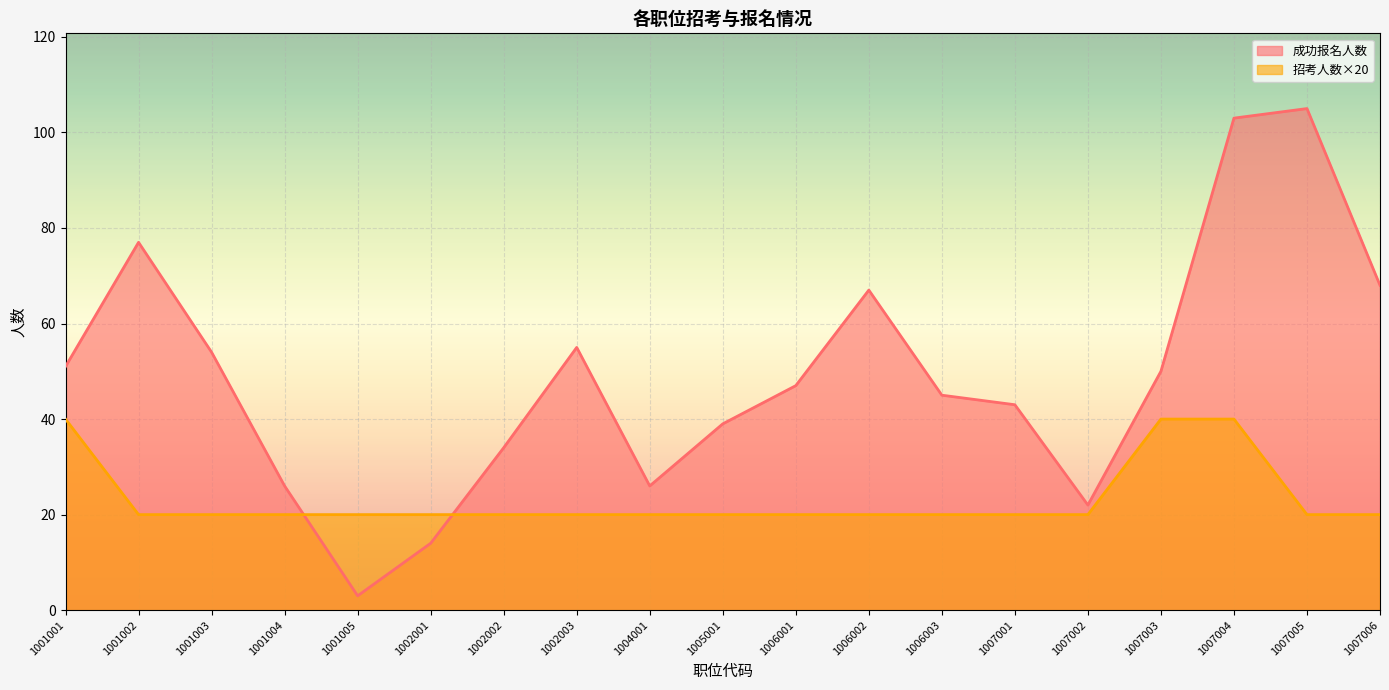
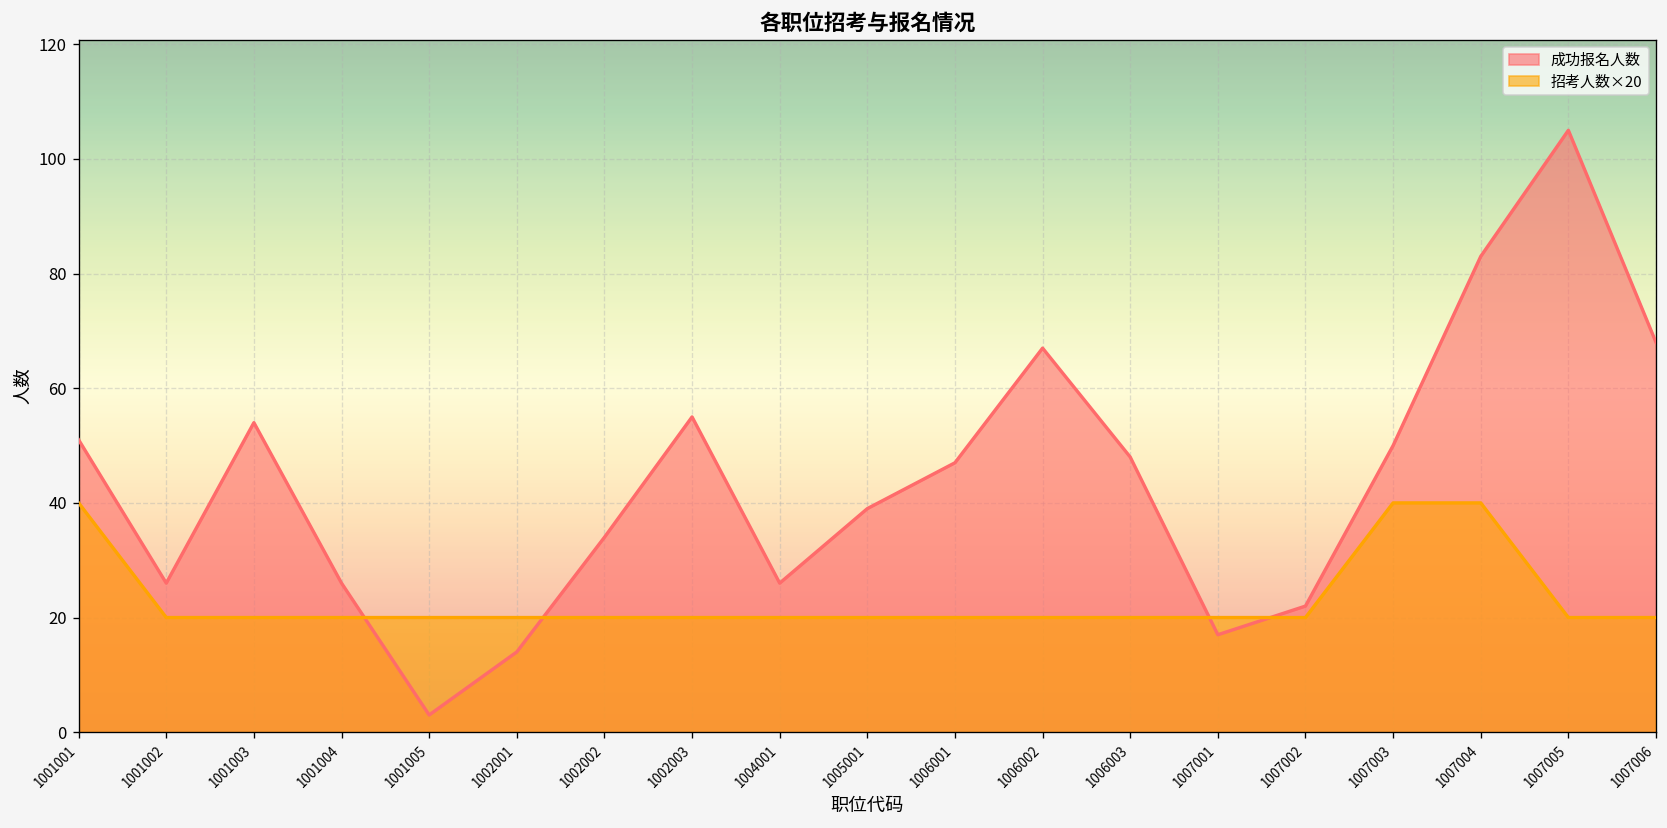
成功报名人数, 1001002: 77 -> 26
成功报名人数, 1006003: 45 -> 48
成功报名人数, 1007001: 43 -> 17
成功报名人数, 1007004: 103 -> 83
